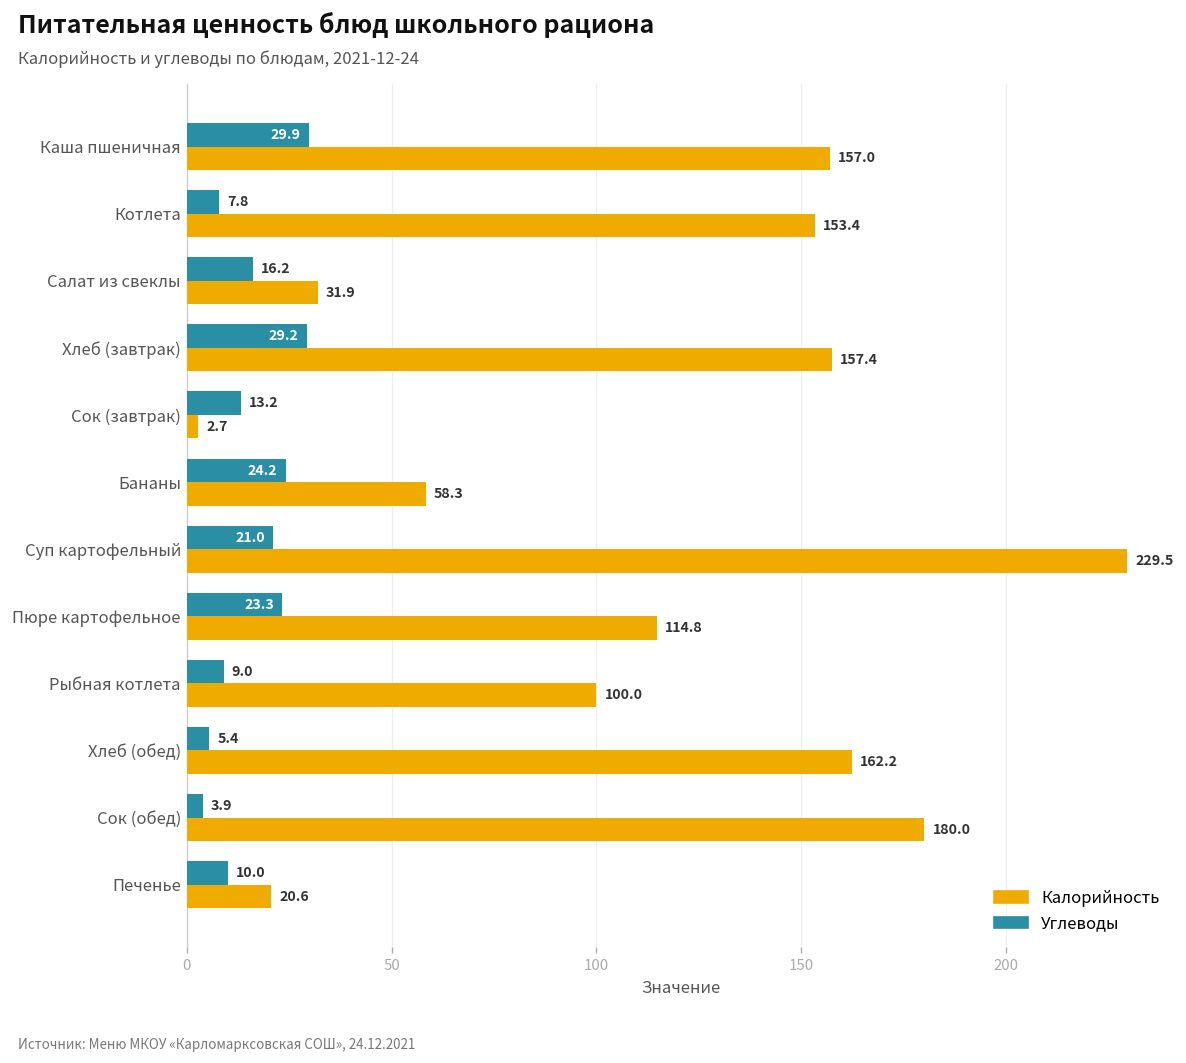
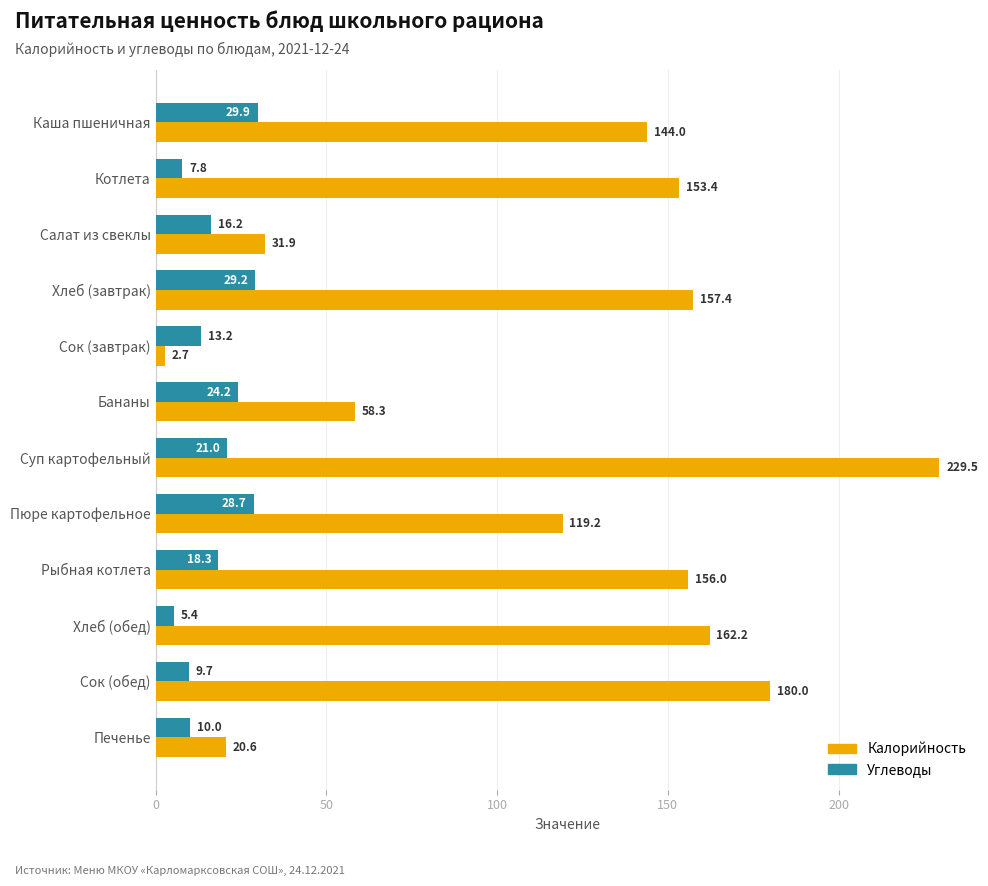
Калорийность, Каша пшеничная: 157.0 -> 144.0
Углеводы, Пюре картофельное: 23.3 -> 28.7
Калорийность, Пюре картофельное: 114.8 -> 119.2
Углеводы, Рыбная котлета: 9.0 -> 18.3
Калорийность, Рыбная котлета: 100.0 -> 156.0
Углеводы, Сок (обед): 3.9 -> 9.7
